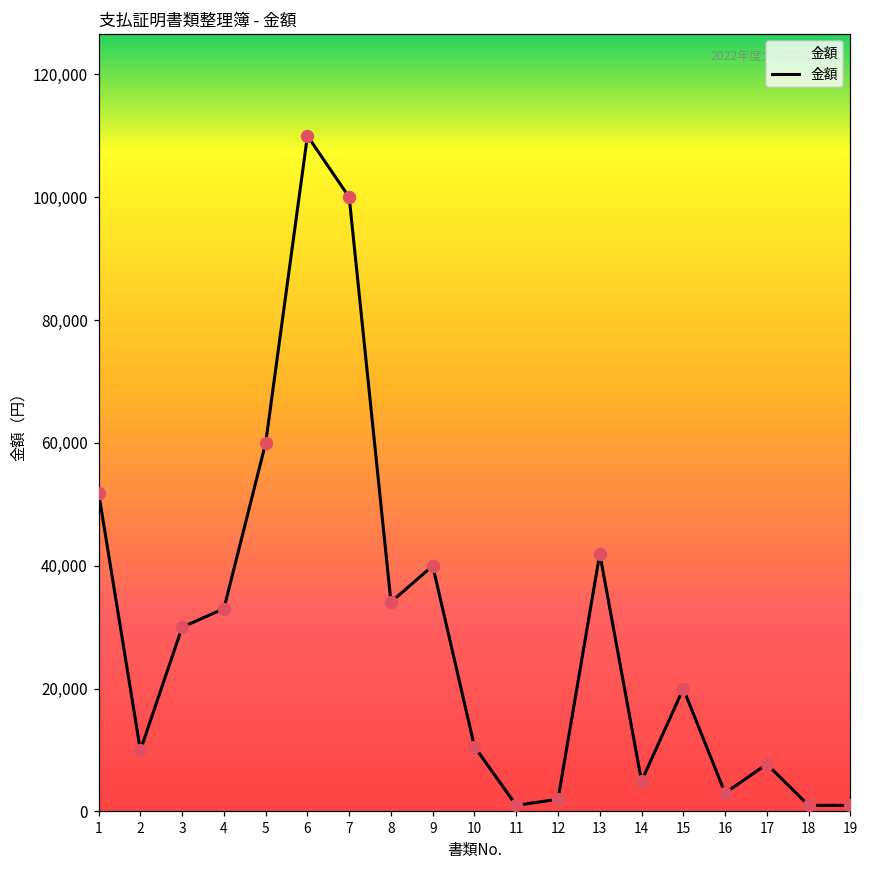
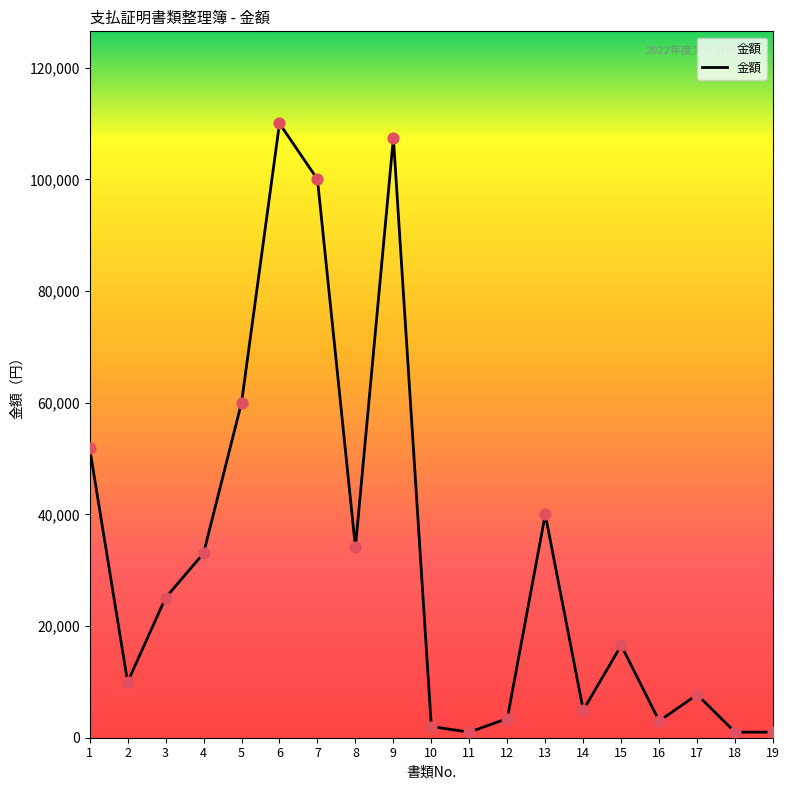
3: 30,000 -> 25,000
9: 40,000 -> 107,000
10: 11,000 -> 2,000
12: 2,000 -> 3,000
13: 42,000 -> 40,000
15: 20,000 -> 17,000
